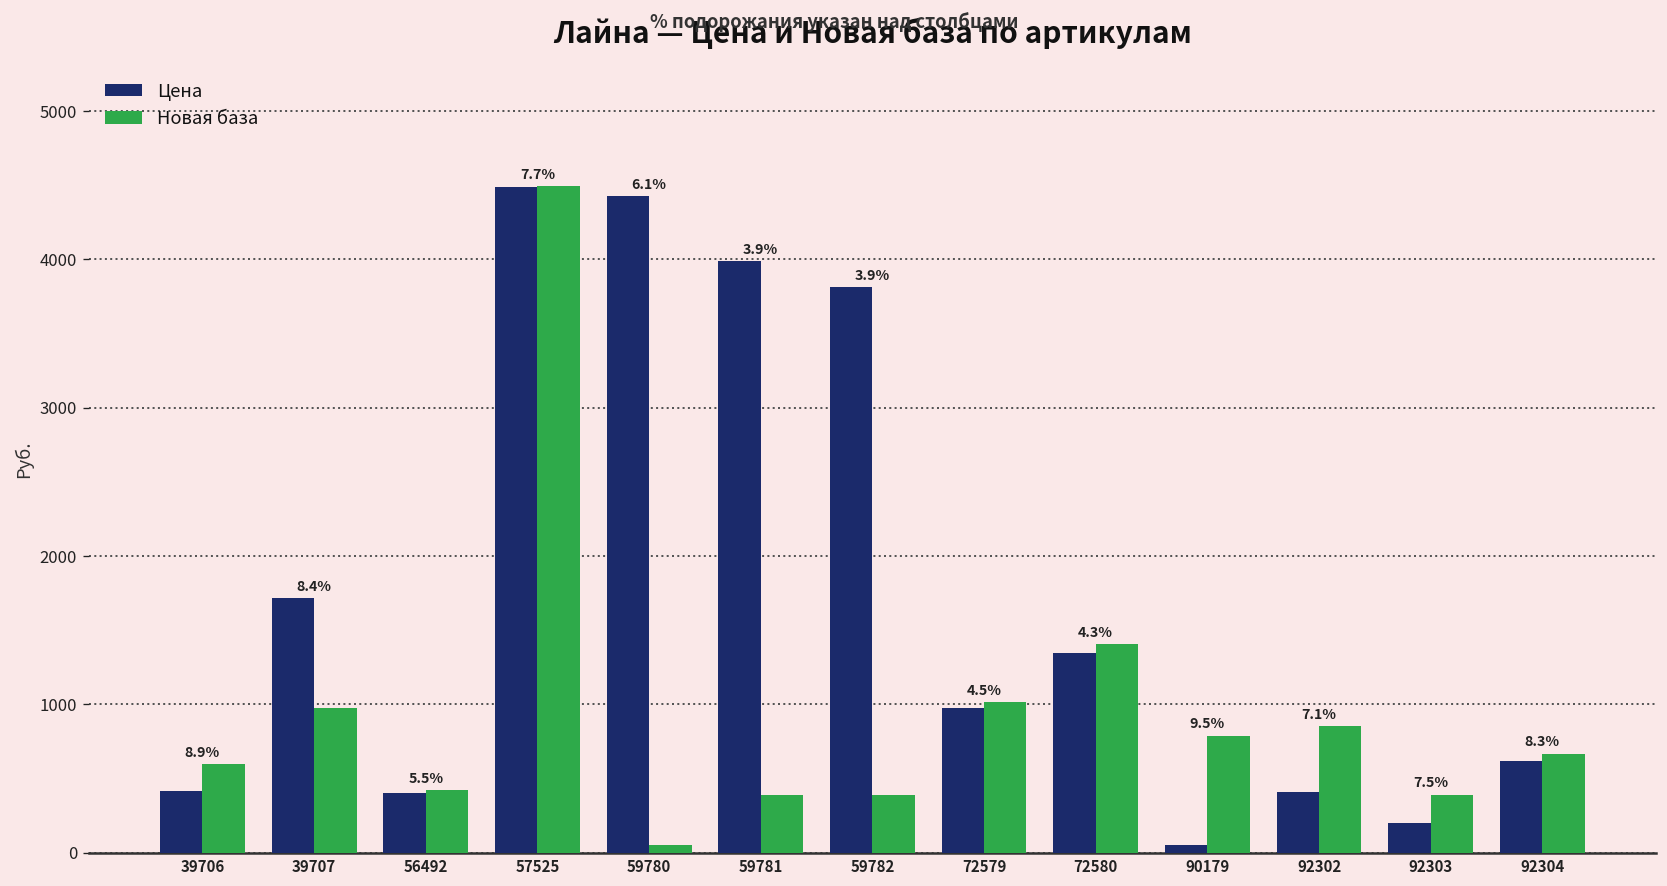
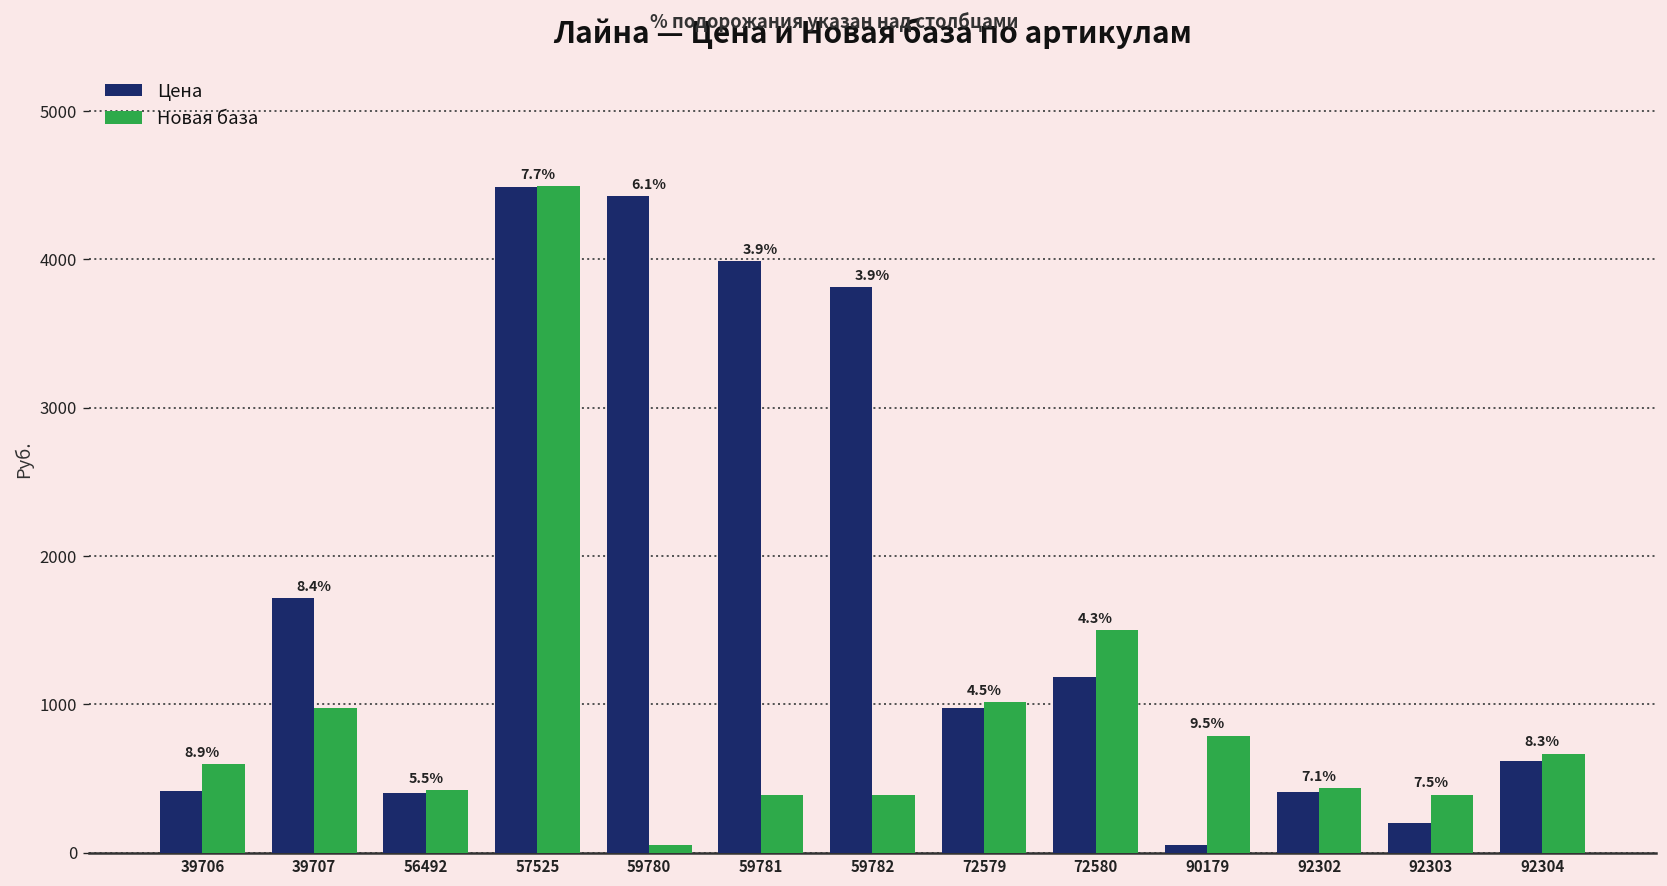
Цена, 72580: 1350 -> 1180
Новая база, 72580: 1410 -> 1500
Новая база, 92302: 850 -> 440
